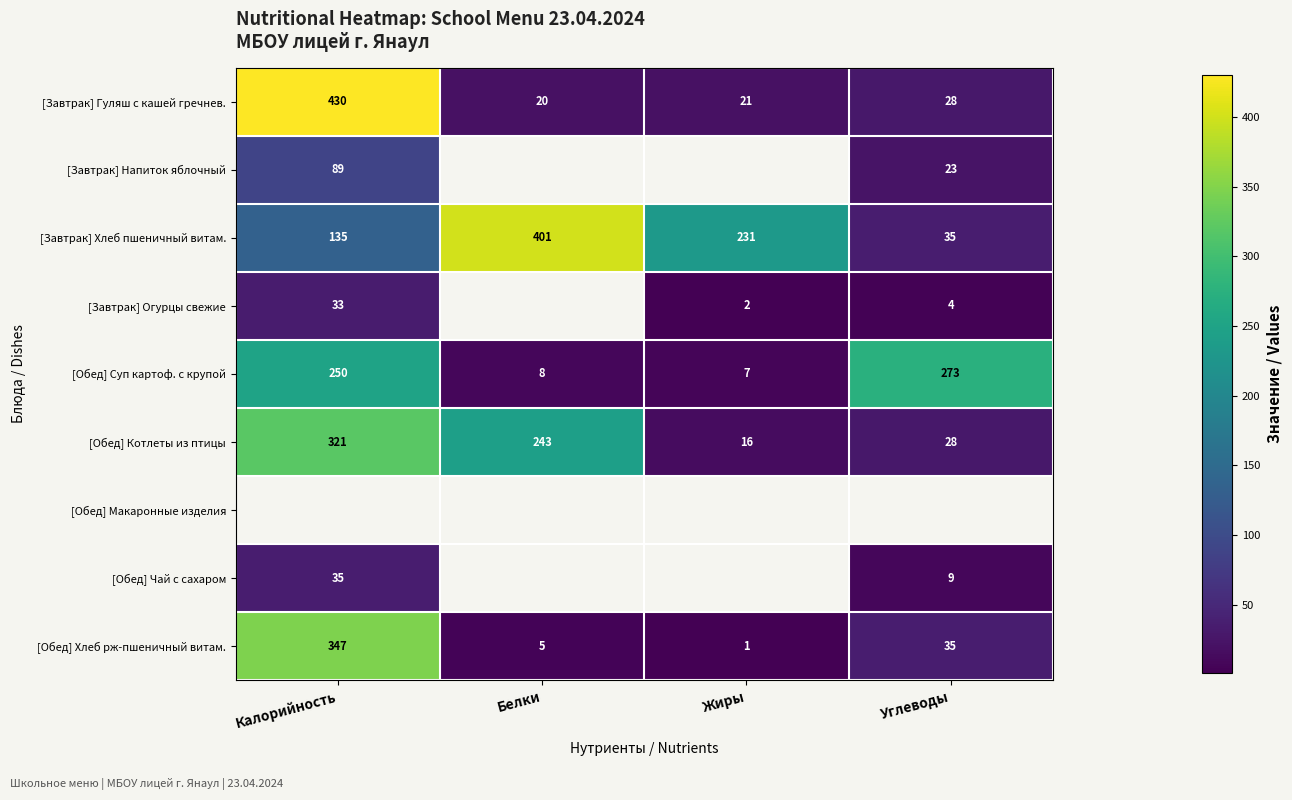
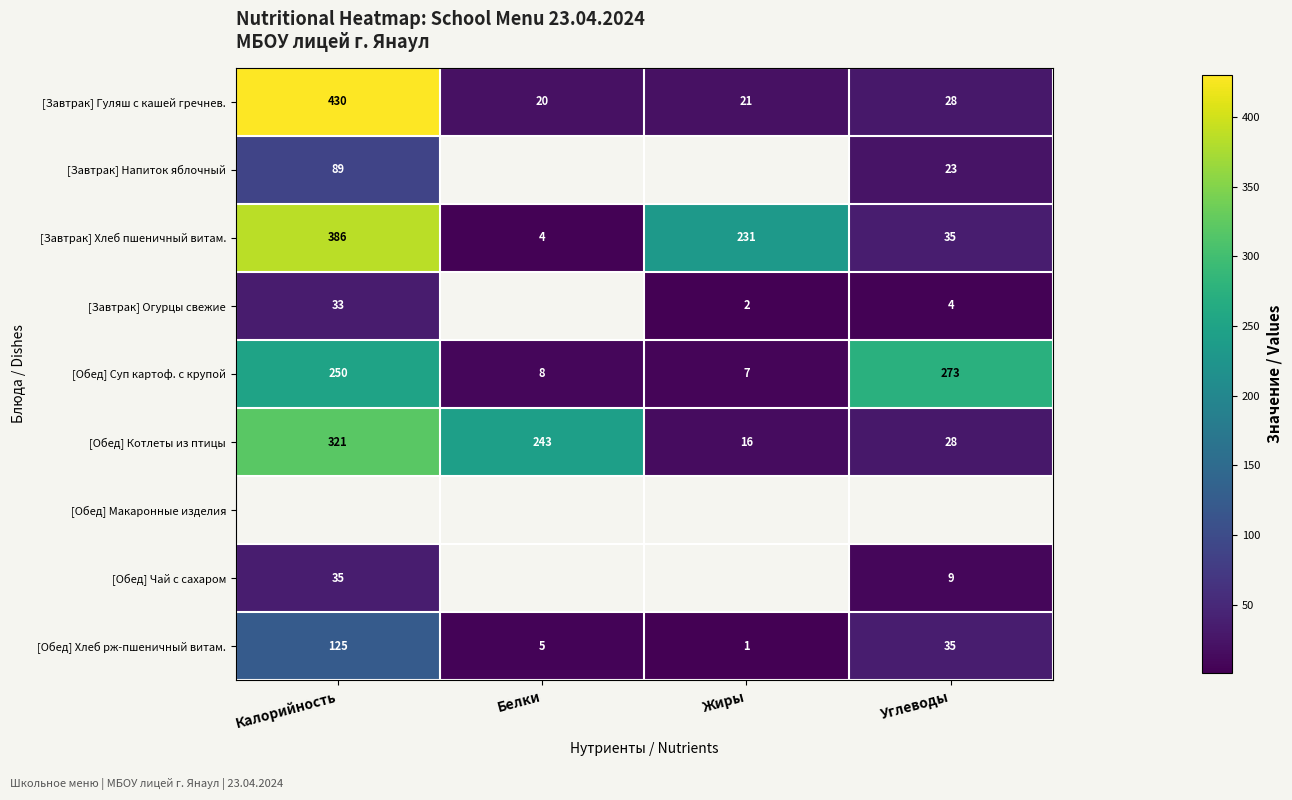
[Завтрак] Хлеб пшеничный витам., Калорийность: 135 -> 386
[Завтрак] Хлеб пшеничный витам., Белки: 401 -> 4
[Обед] Хлеб рж-пшеничный витам., Калорийность: 347 -> 125
